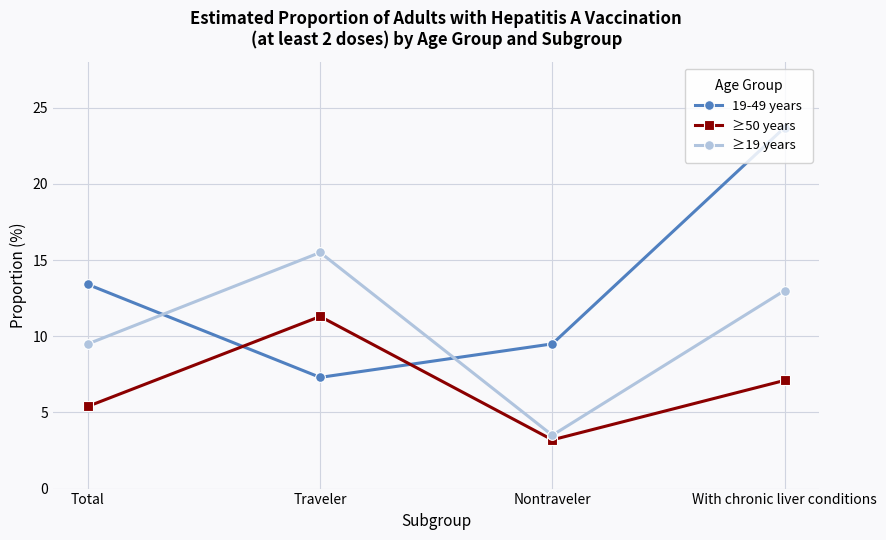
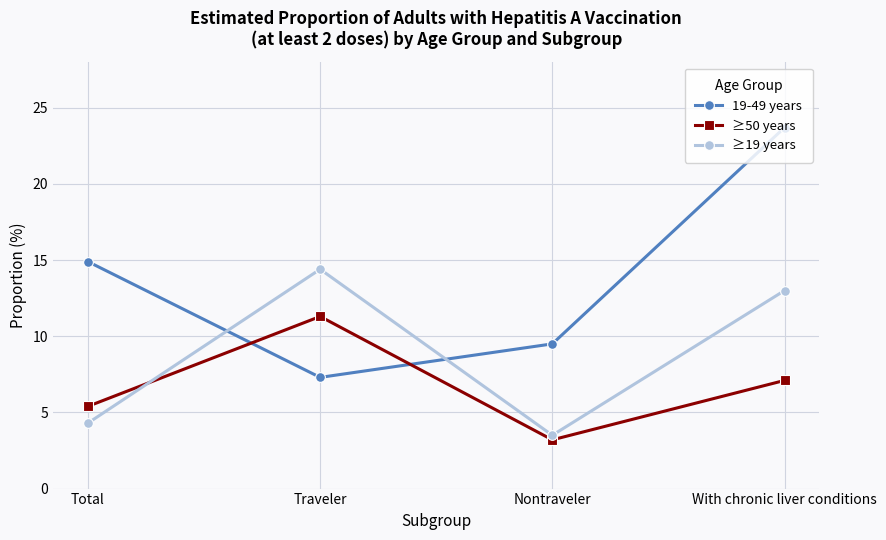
19-49 years, Total: 13.4 -> 14.9
≥19 years, Total: 9.5 -> 4.3
≥19 years, Traveler: 15.5 -> 14.4
